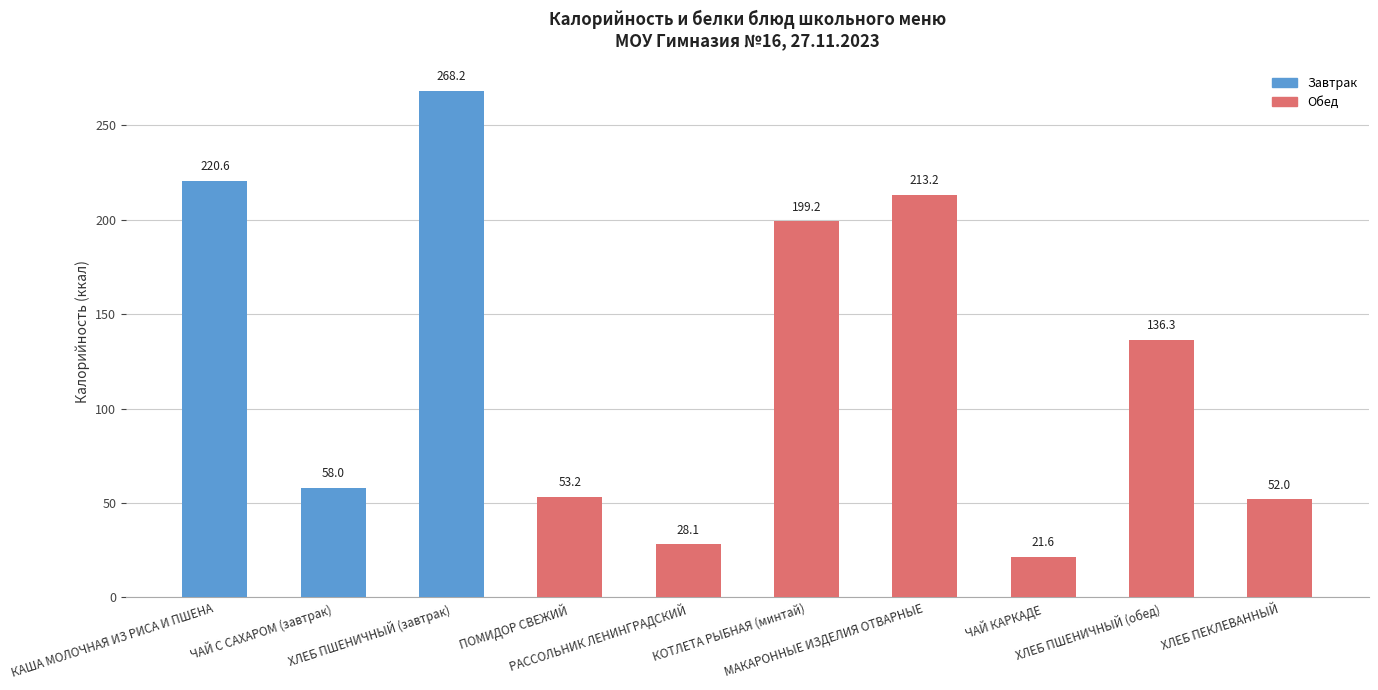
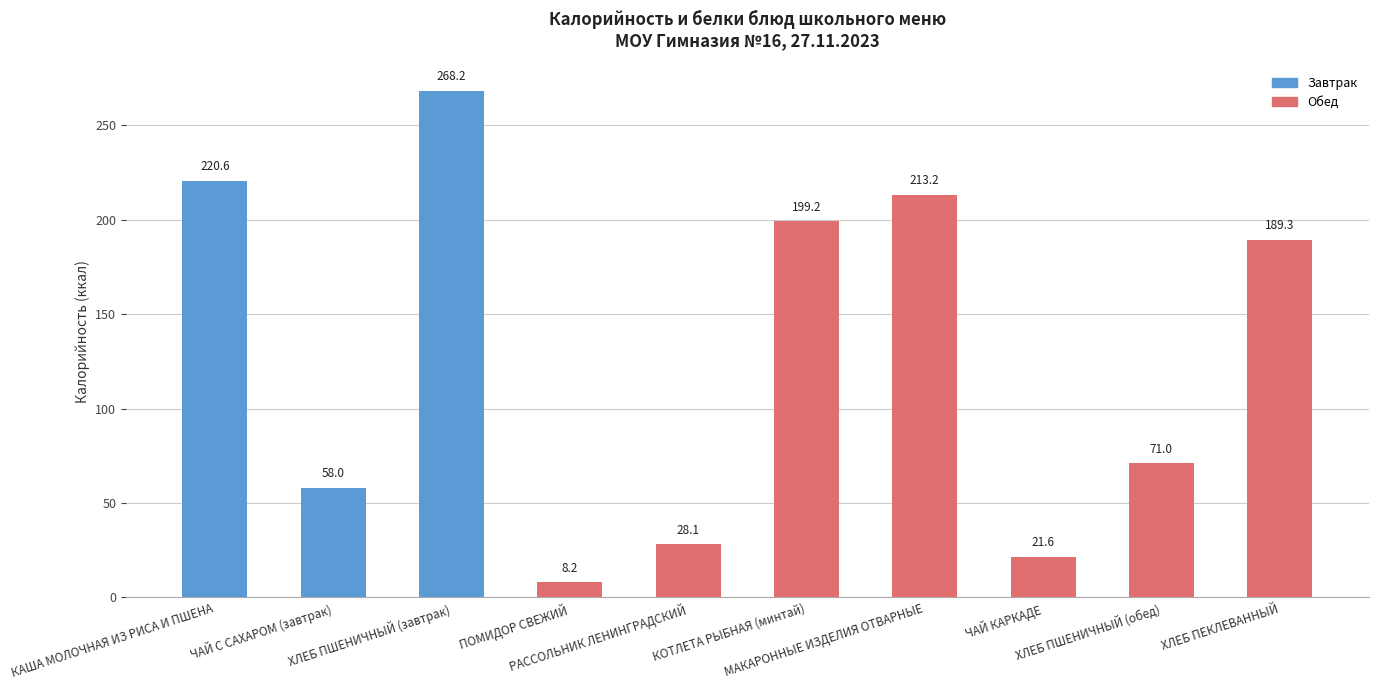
ПОМИДОР СВЕЖИЙ: 53.2 -> 8.2
ХЛЕБ ПШЕНИЧНЫЙ (обед): 136.3 -> 71.0
ХЛЕБ ПЕКЛЕВАННЫЙ: 52.0 -> 189.3
